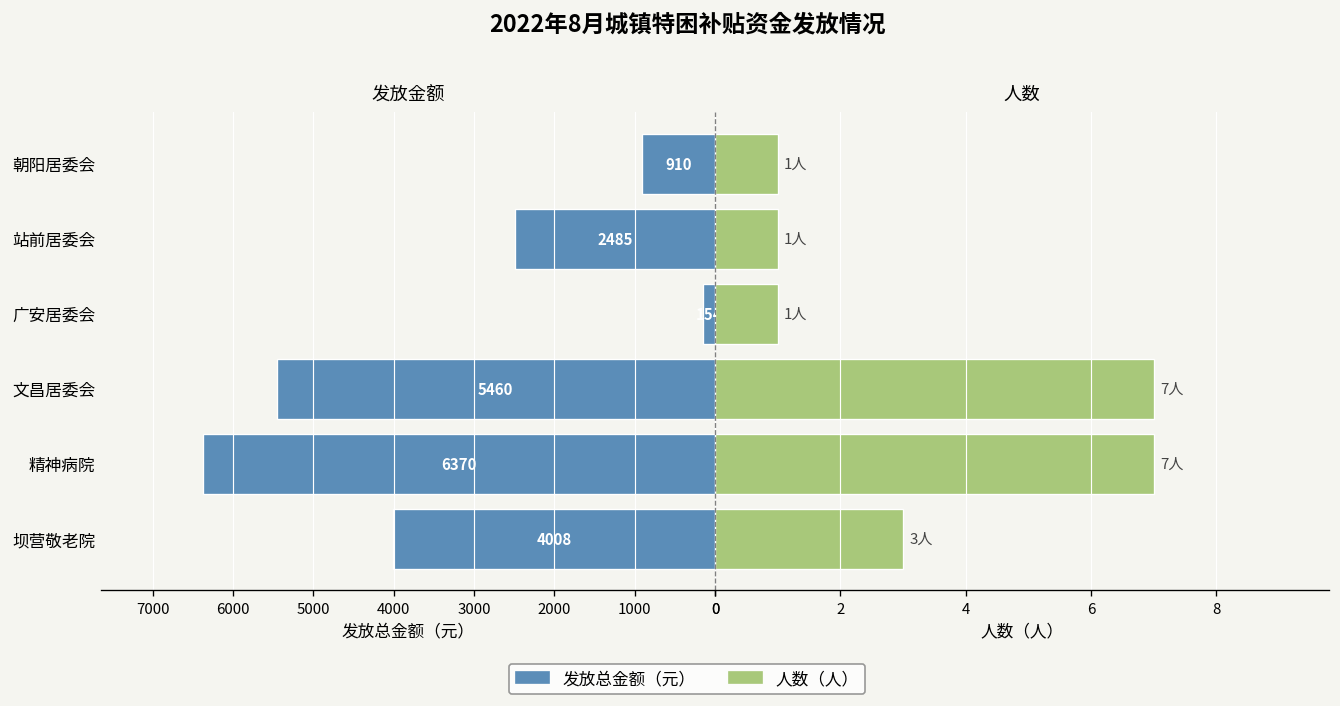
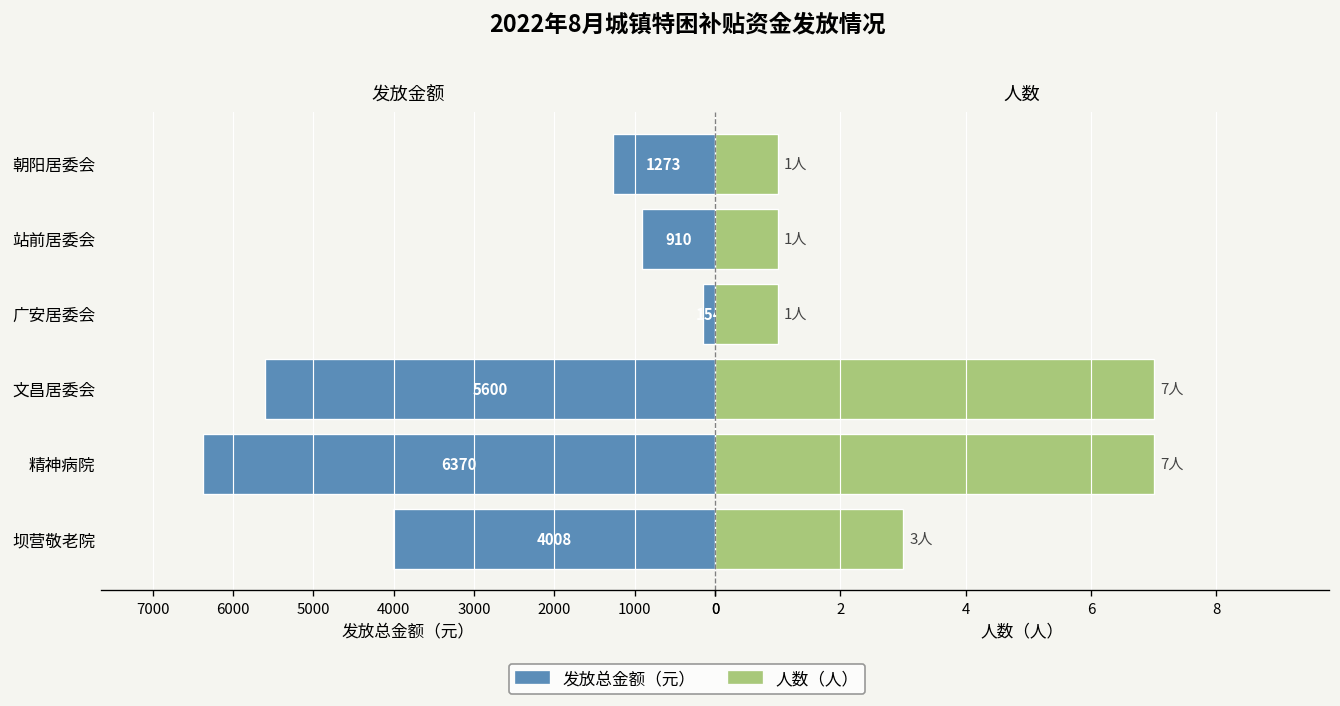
发放金额, 朝阳居委会: 910 -> 1273
发放金额, 站前居委会: 2485 -> 910
发放金额, 文昌居委会: 5460 -> 5600
